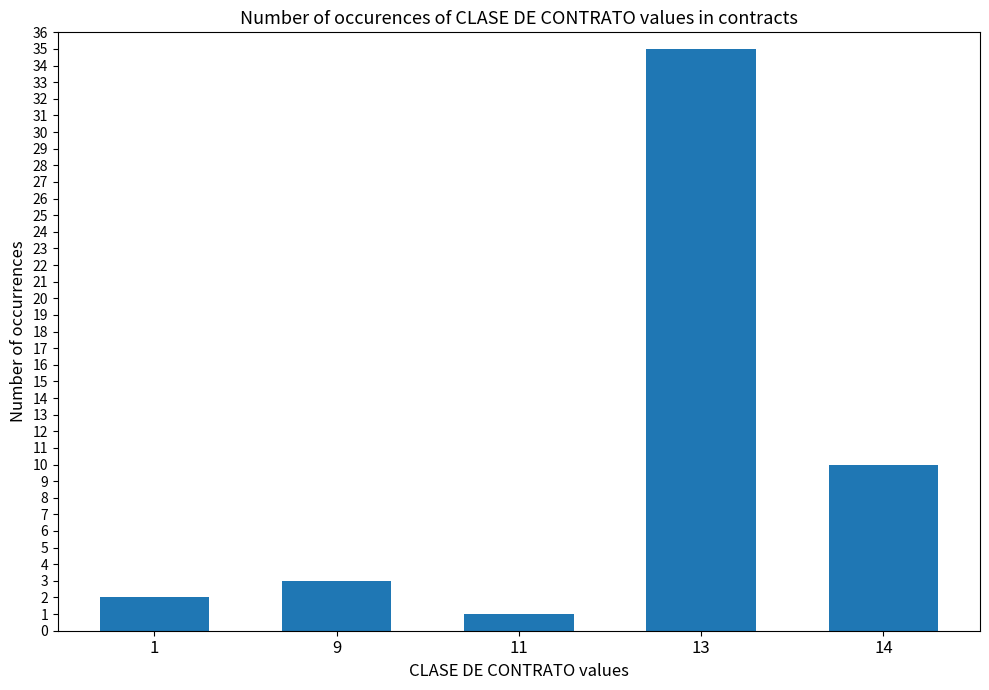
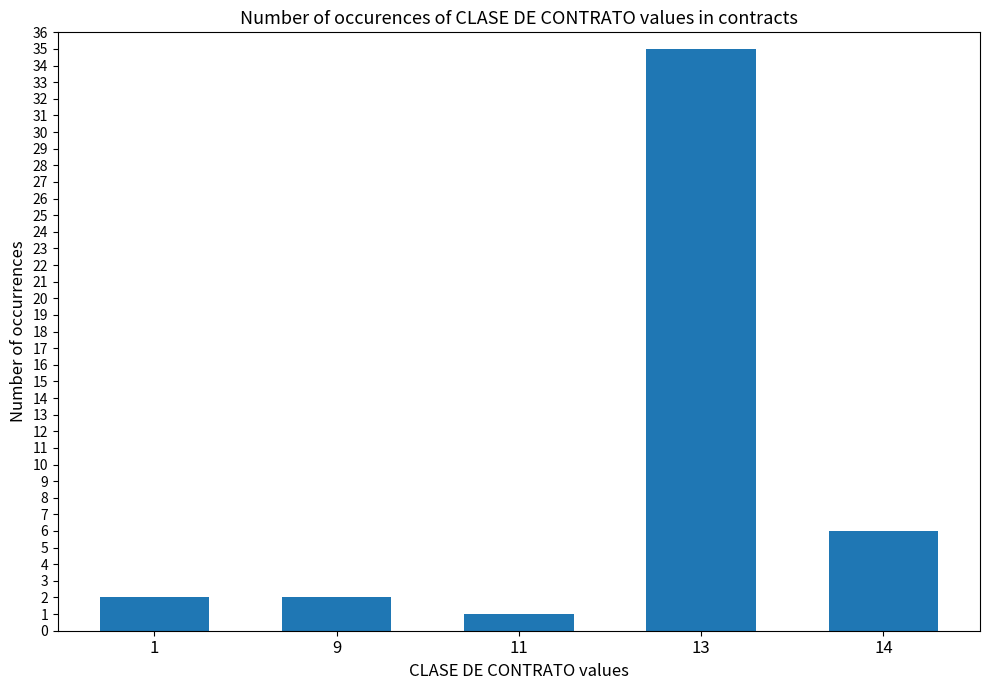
9: 3 -> 2
14: 10 -> 6
